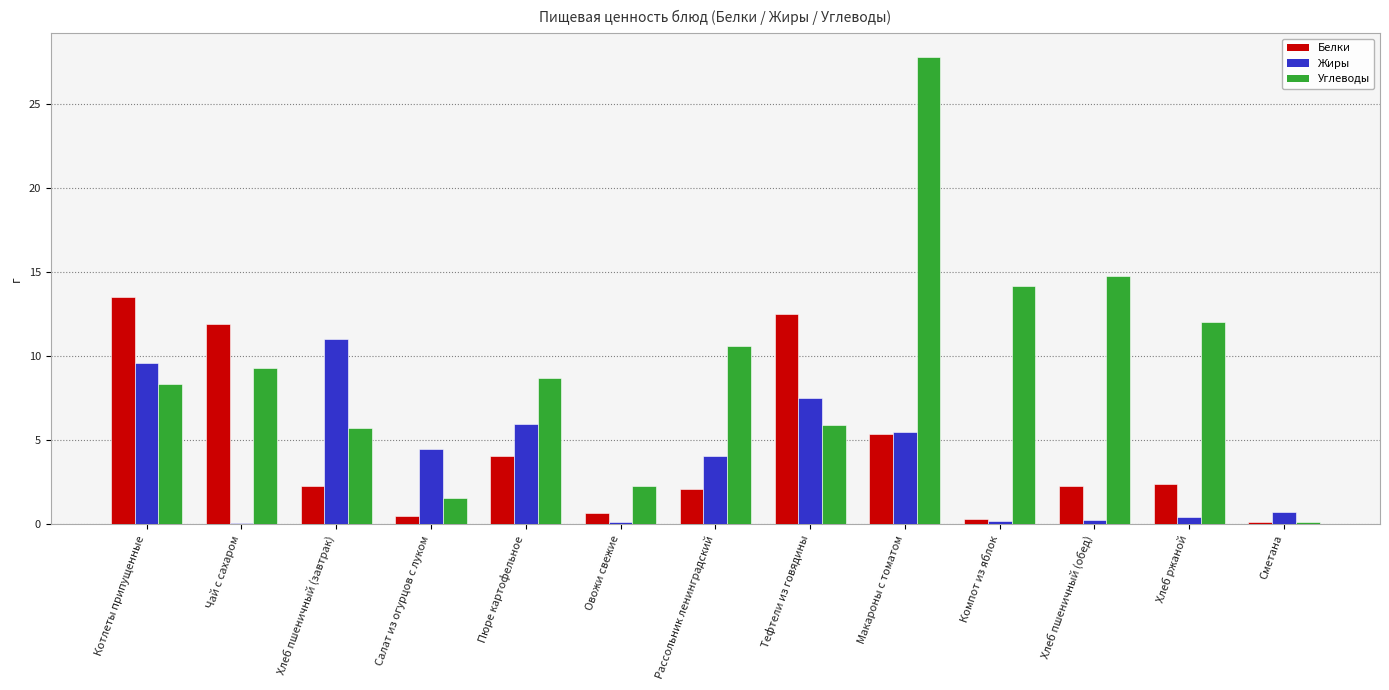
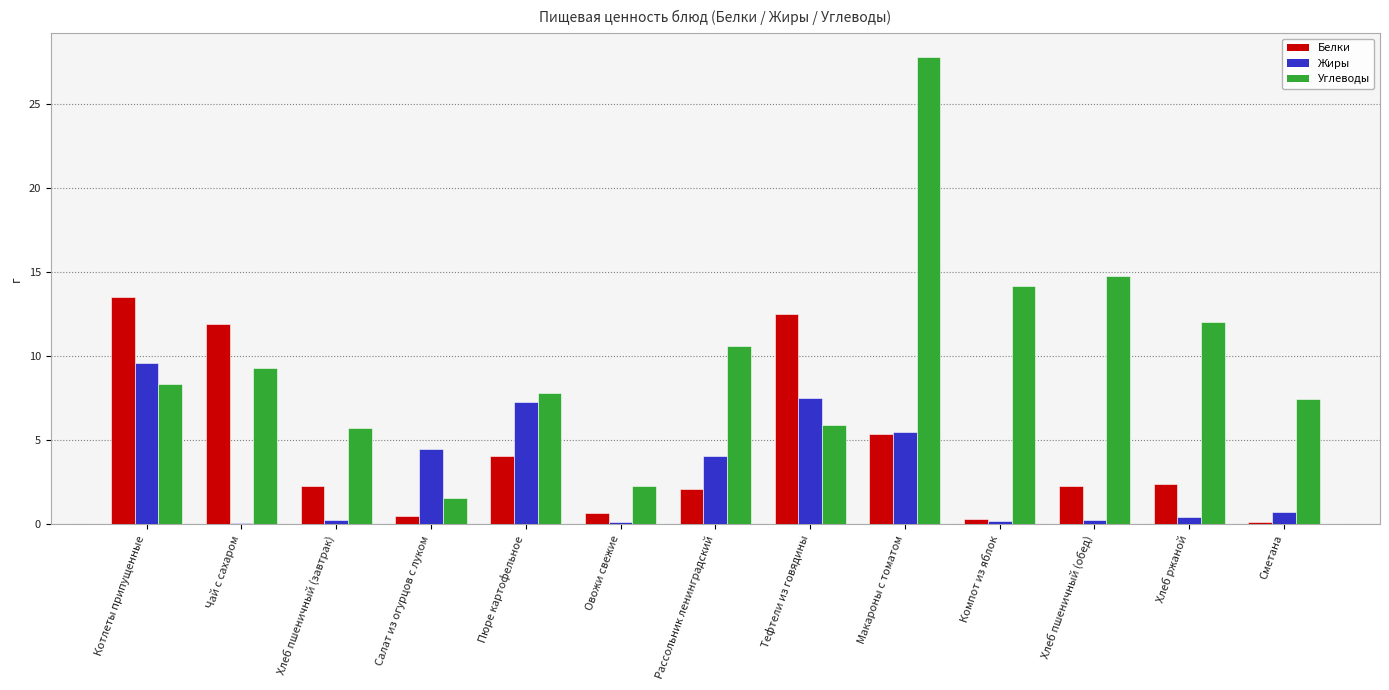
Жиры, Хлеб пшеничный (завтрак): 11.0 -> 0.2
Жиры, Пюре картофельное: 6.0 -> 7.3
Углеводы, Пюре картофельное: 8.7 -> 7.8
Углеводы, Сметана: 0.2 -> 7.5
